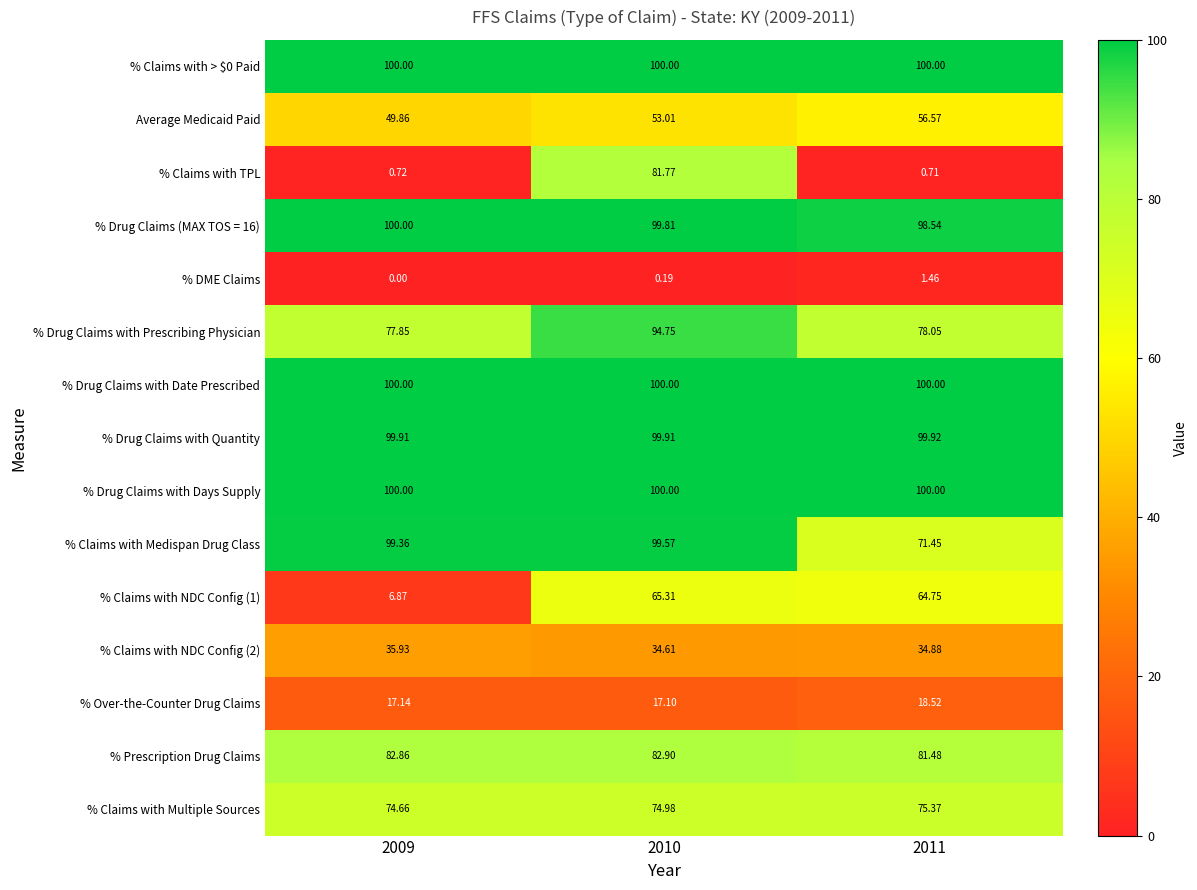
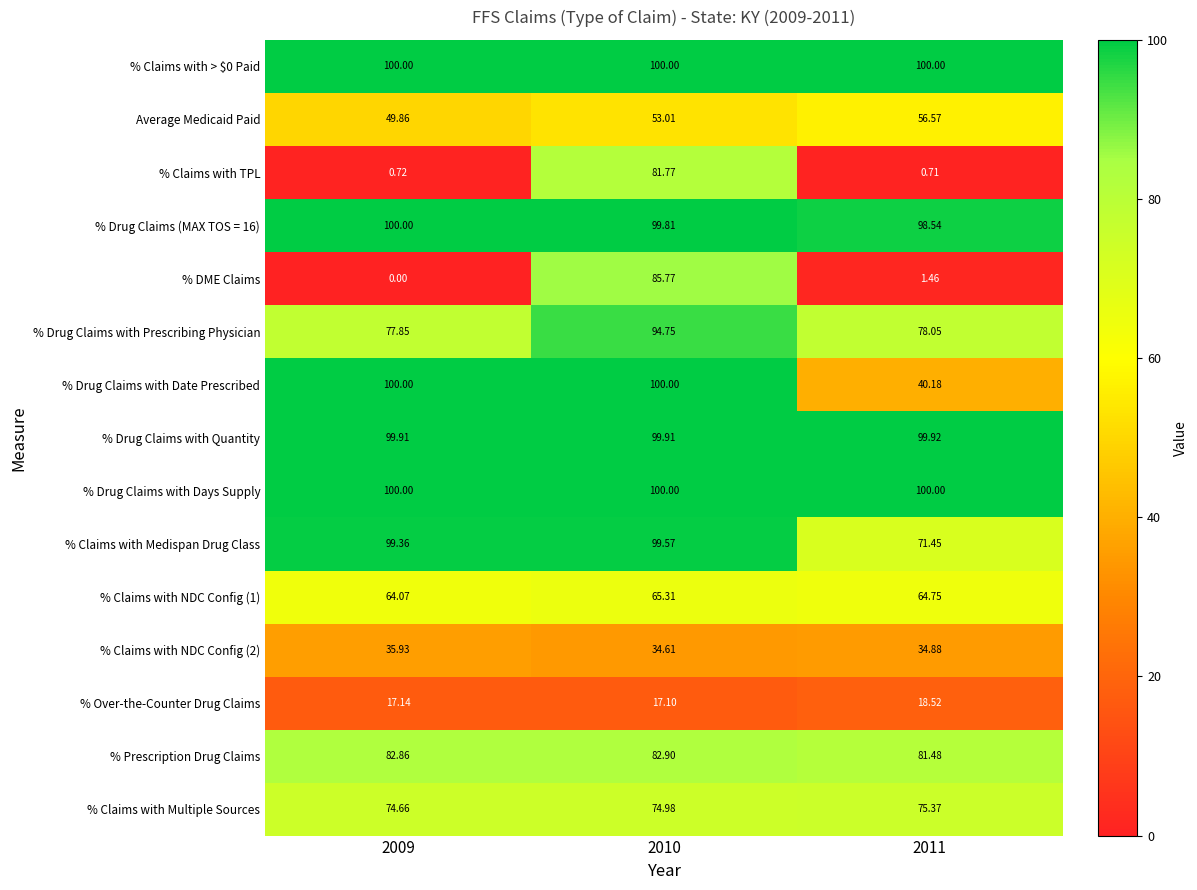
% DME Claims, 2010: 0.19 -> 85.77
% Drug Claims with Date Prescribed, 2011: 100.00 -> 40.18
% Claims with NDC Config (1), 2009: 6.87 -> 64.07
